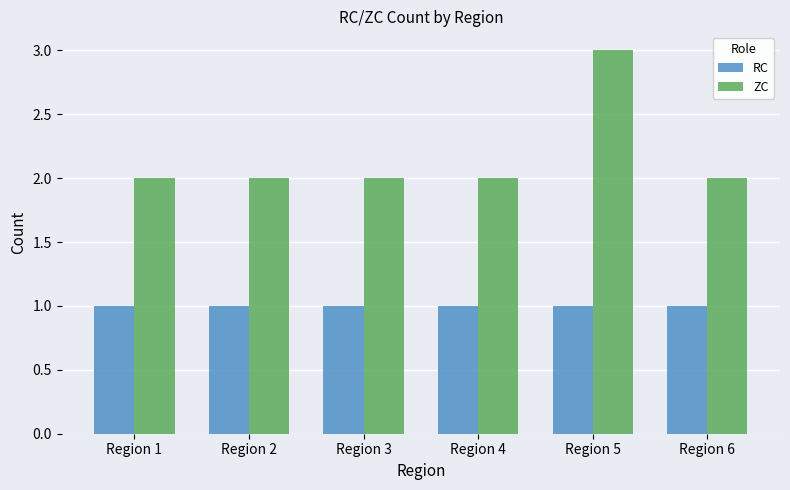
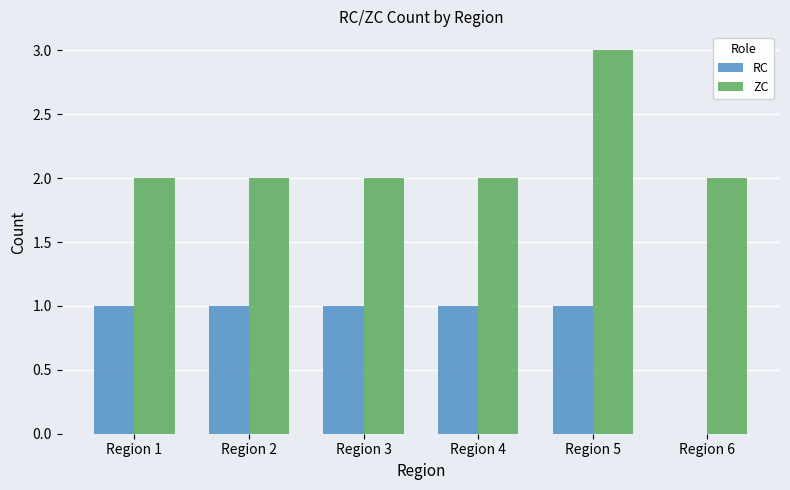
RC, Region 6: 1 -> 0
